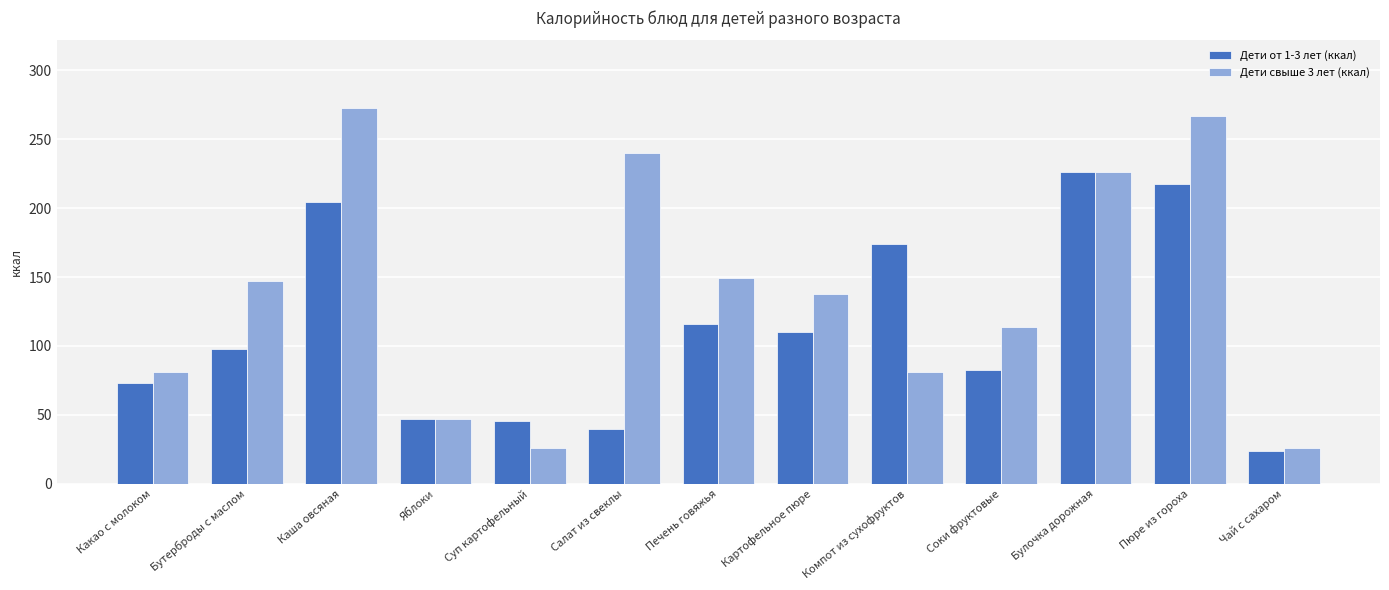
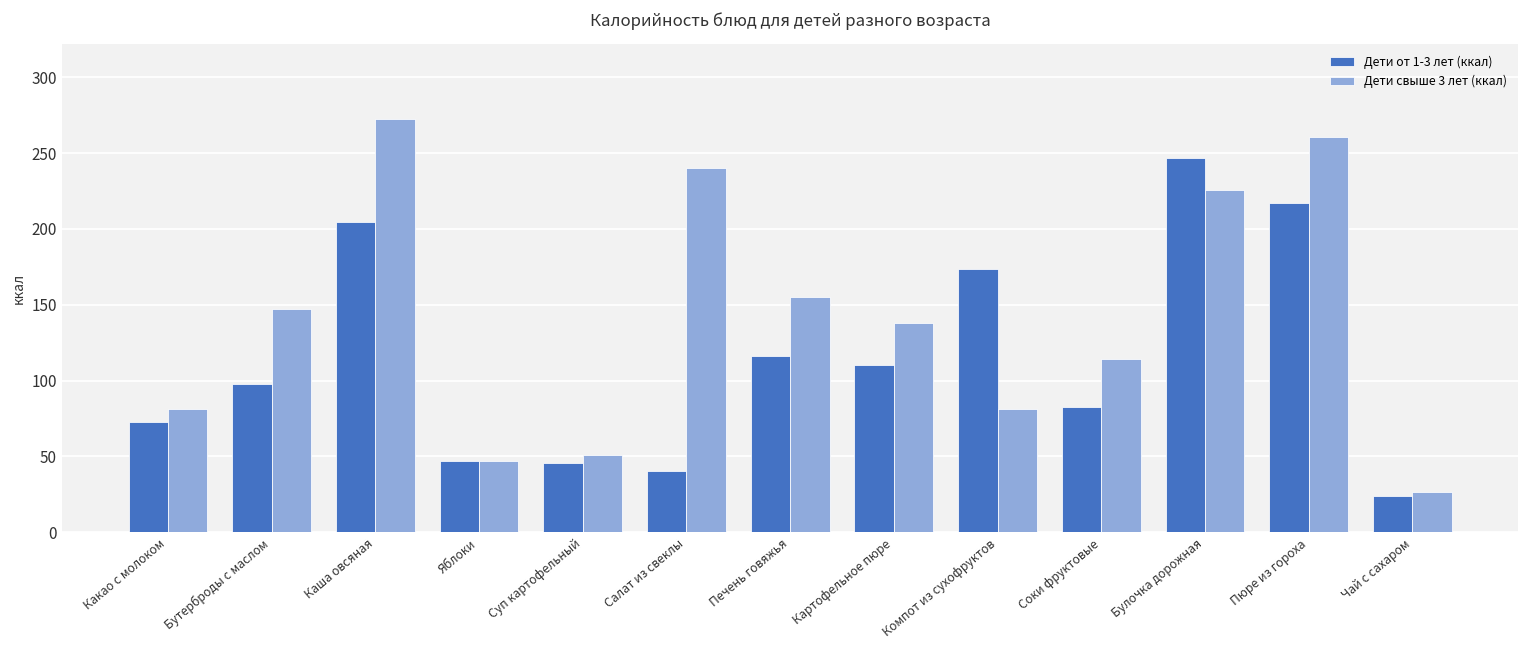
Дети свыше 3 лет (ккал), Суп картофельный: 26 -> 51
Дети свыше 3 лет (ккал), Печень говяжья: 149 -> 155
Дети от 1-3 лет (ккал), Булочка дорожная: 226 -> 247
Дети свыше 3 лет (ккал), Пюре из гороха: 267 -> 261
